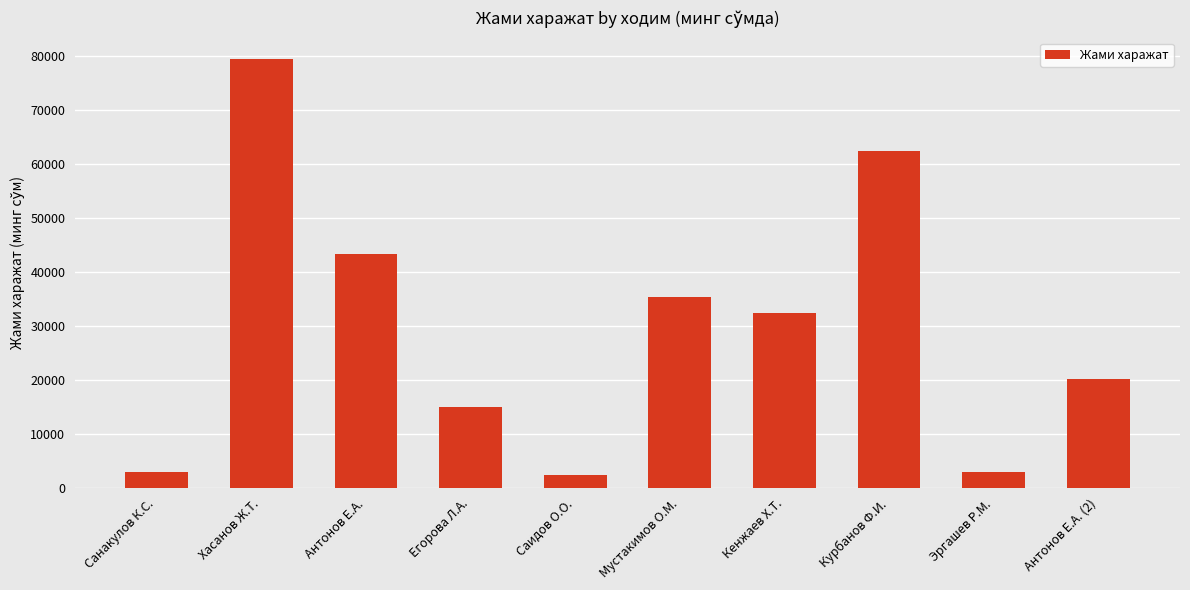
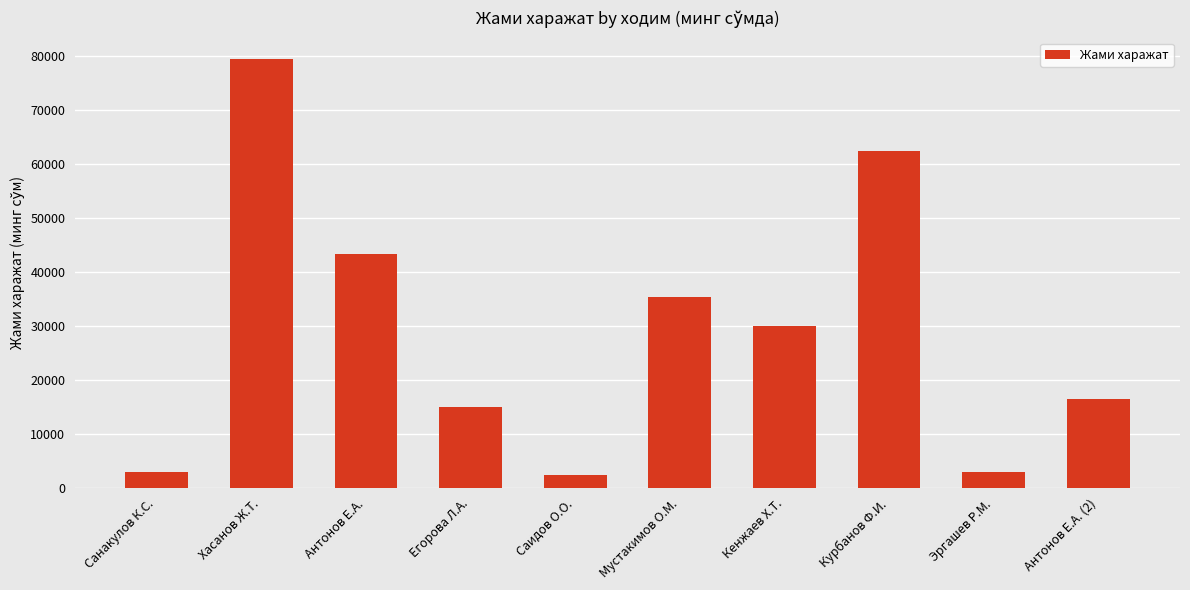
Кенжаев Х.Т.: 32000 -> 30000
Антонов Е.А. (2): 20000 -> 16000
